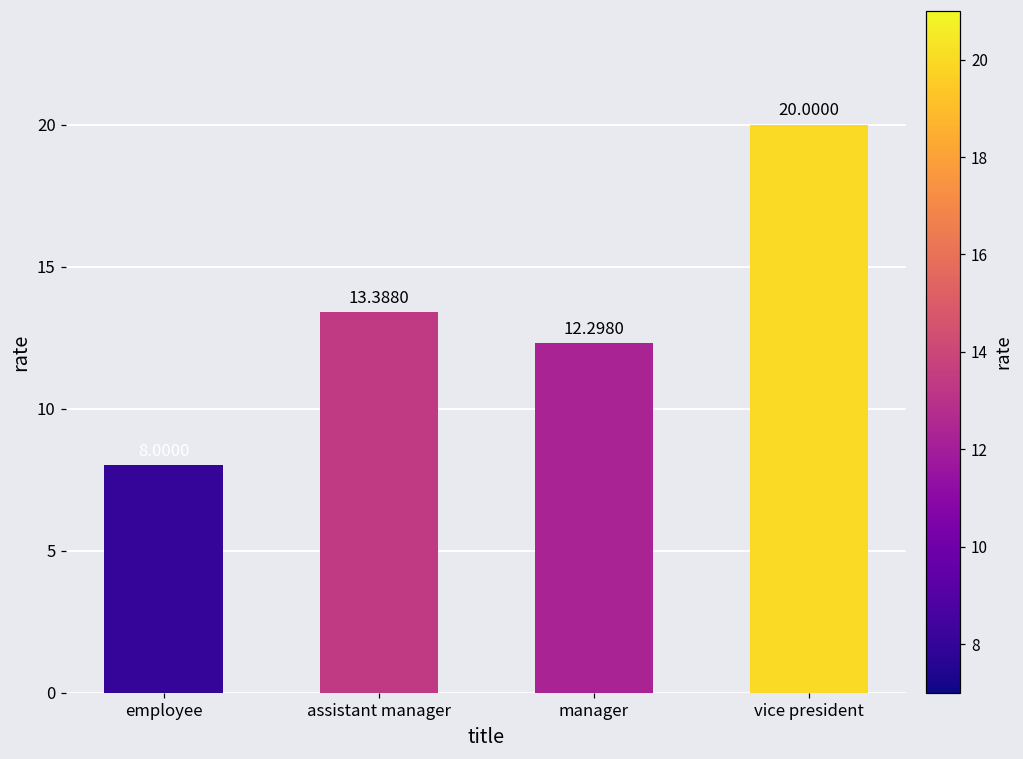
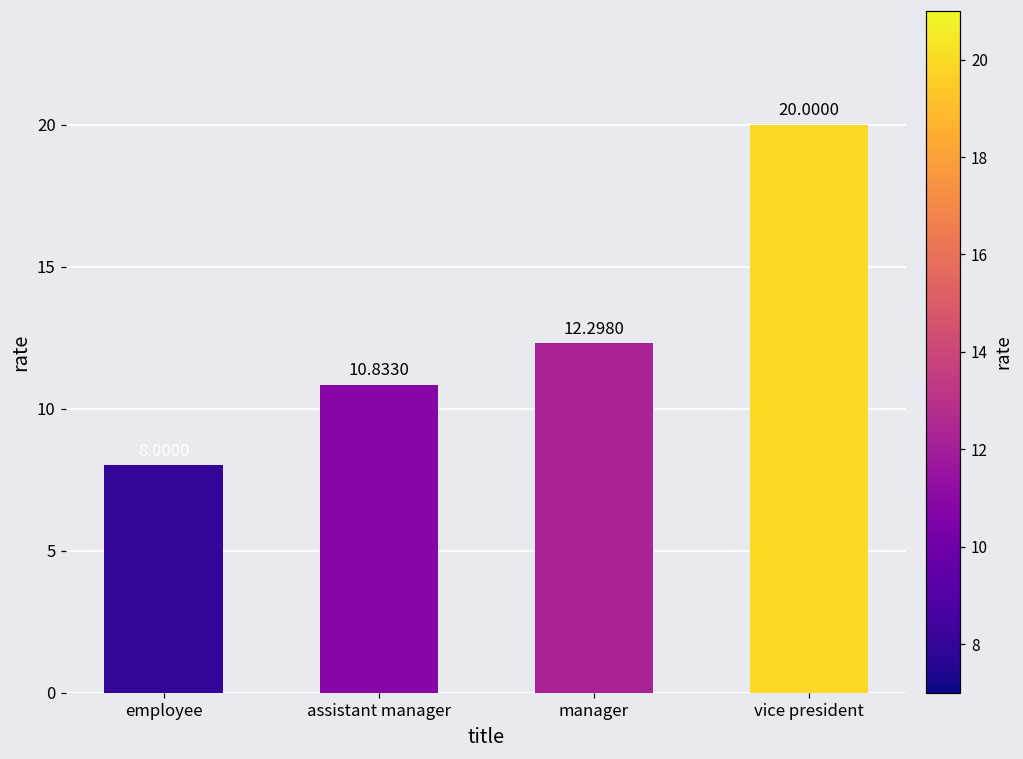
assistant manager: 13.3880 -> 10.8330
